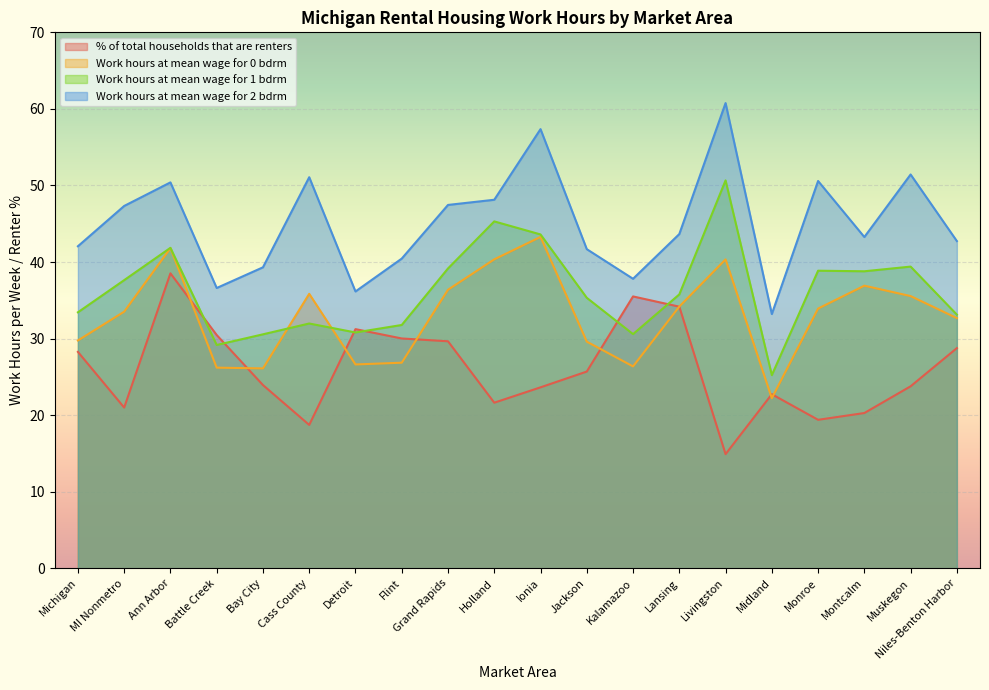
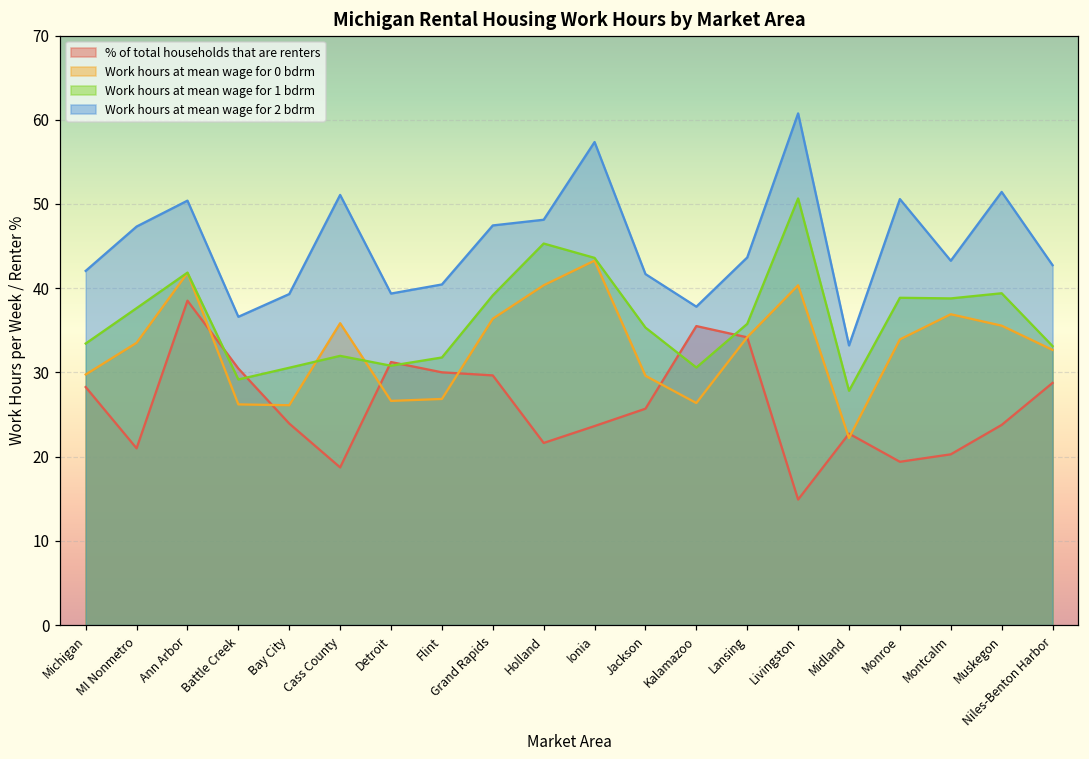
Work hours at mean wage for 2 bdrm, Detroit: 36 -> 39
Work hours at mean wage for 1 bdrm, Midland: 25 -> 28
